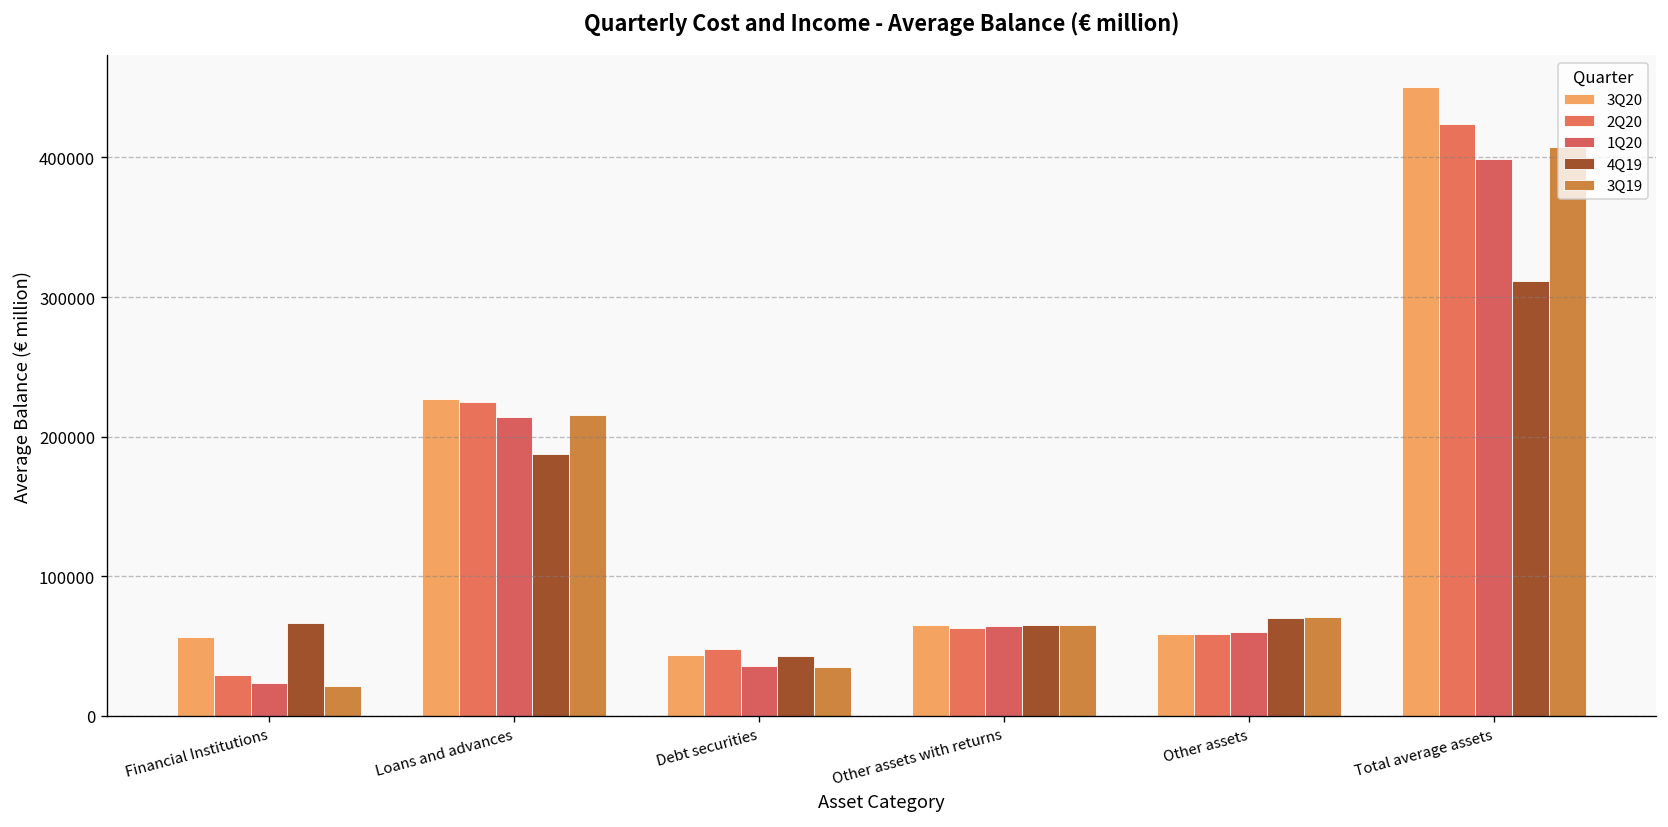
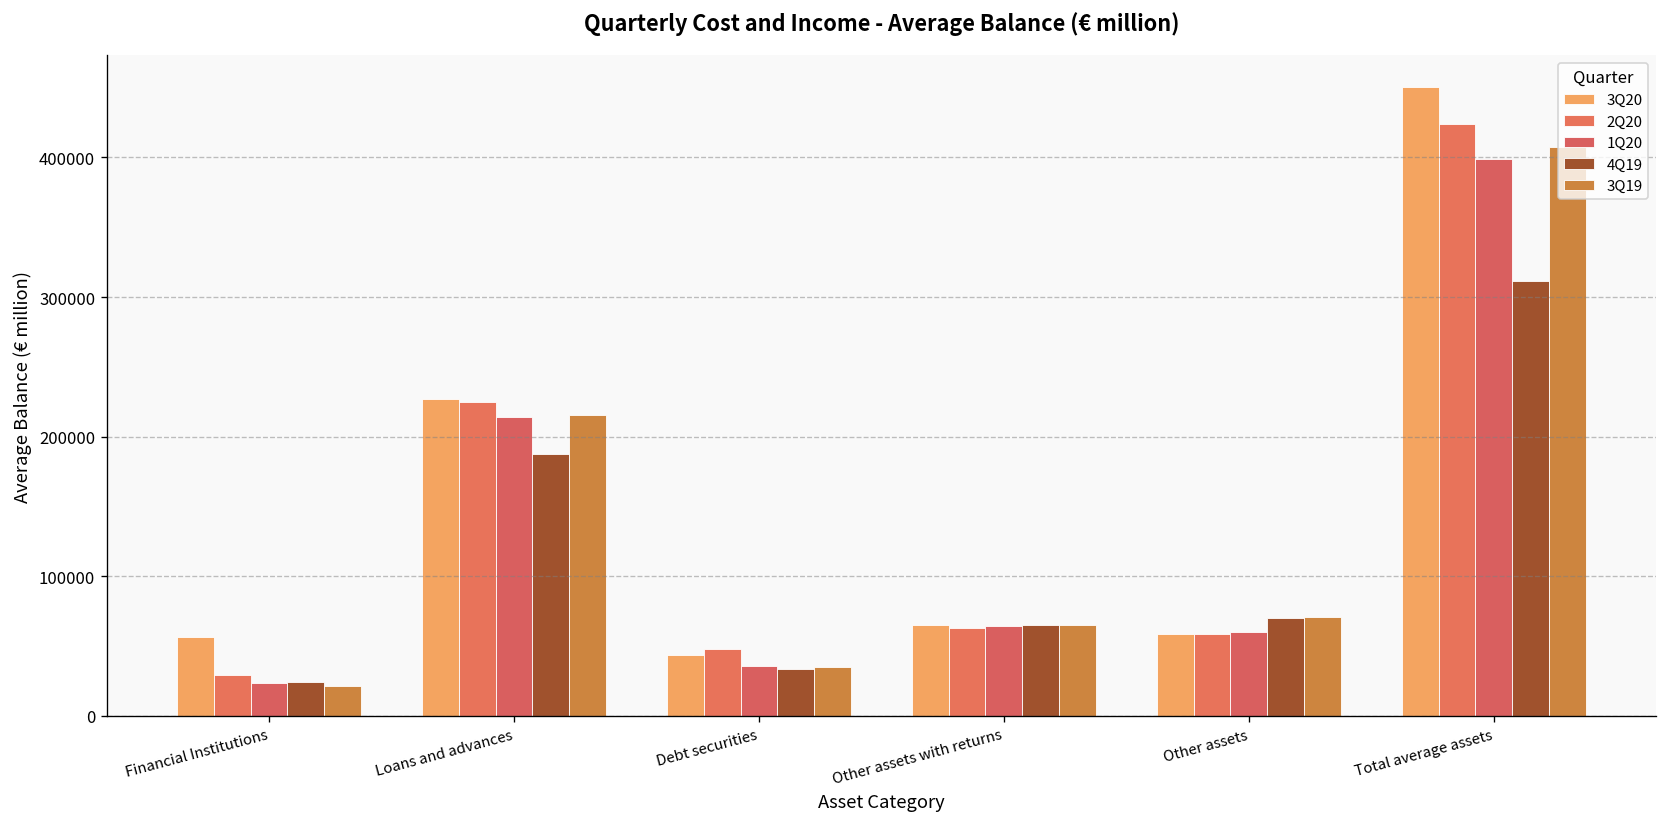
4Q19, Financial Institutions: 66000 -> 24000
4Q19, Debt securities: 43000 -> 34000
